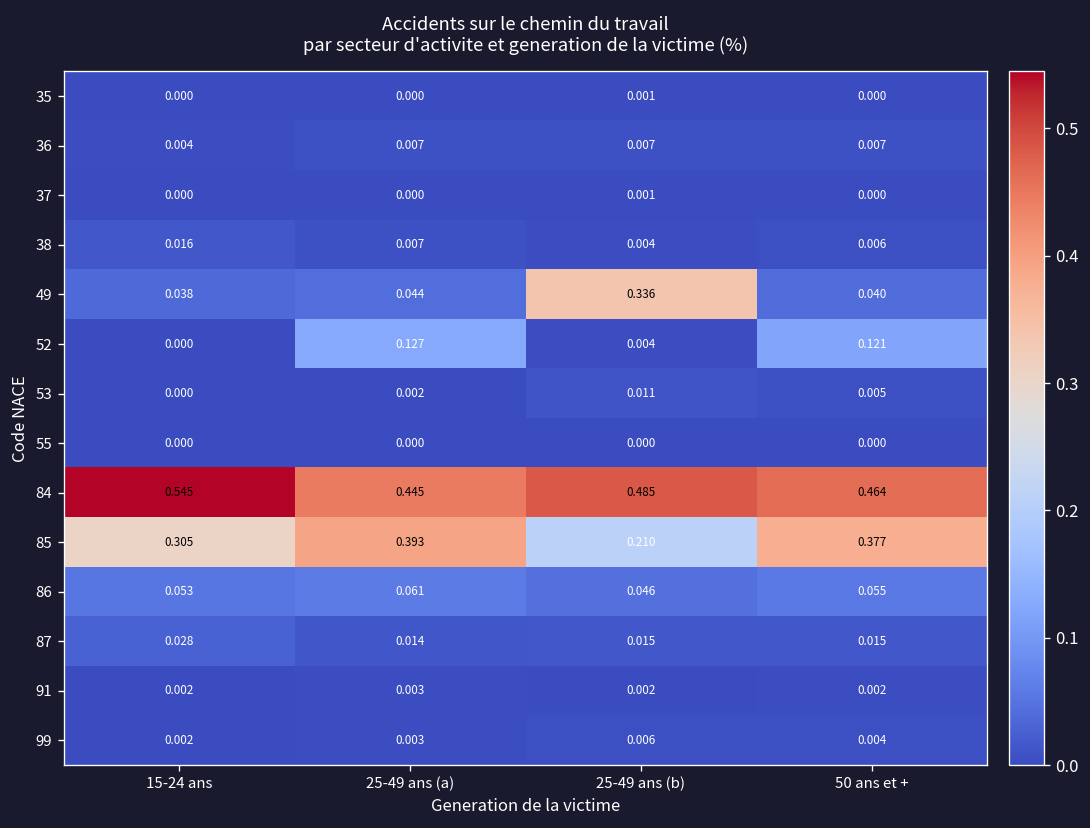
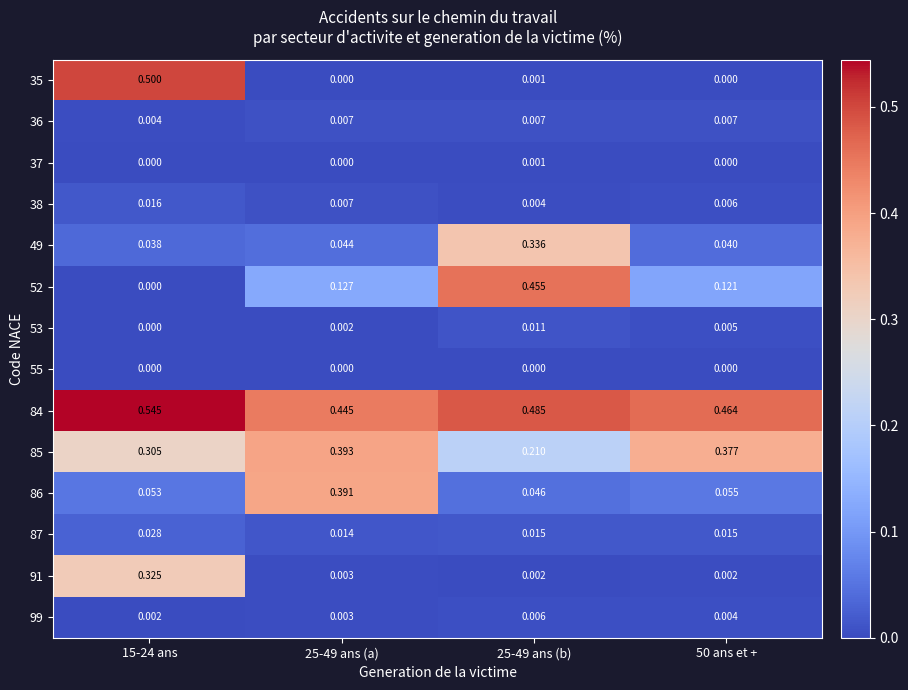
35, 15-24 ans: 0.000 -> 0.500
52, 25-49 ans (b): 0.004 -> 0.455
86, 25-49 ans (a): 0.061 -> 0.391
91, 15-24 ans: 0.002 -> 0.325
